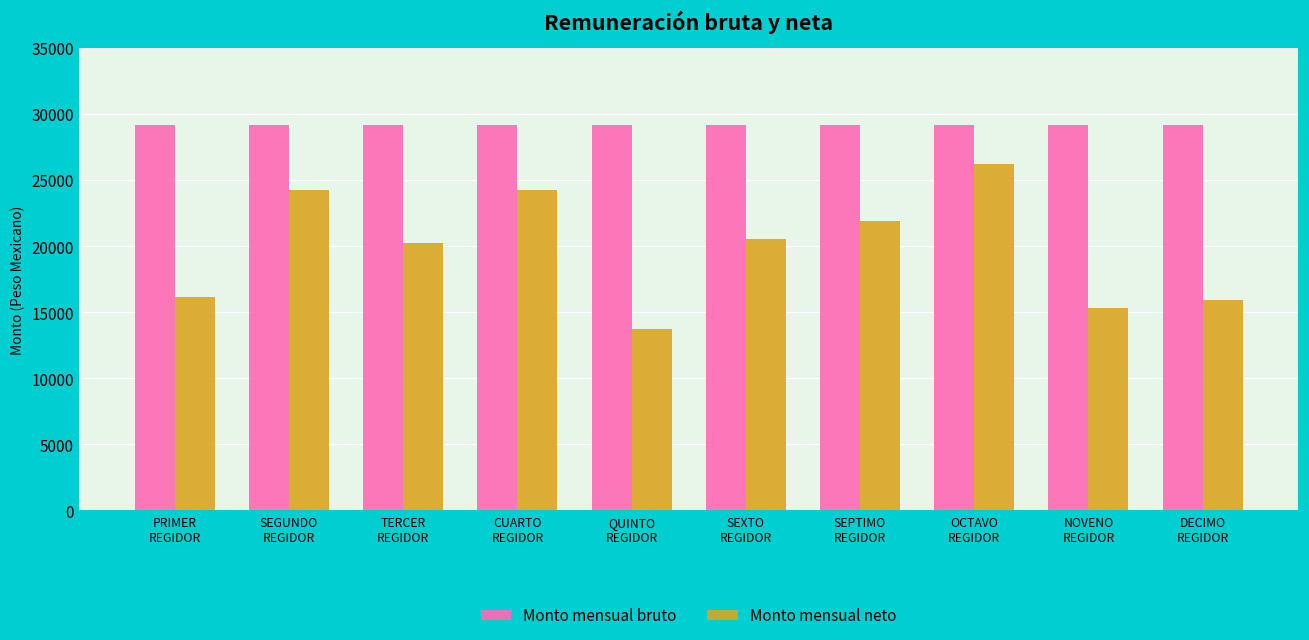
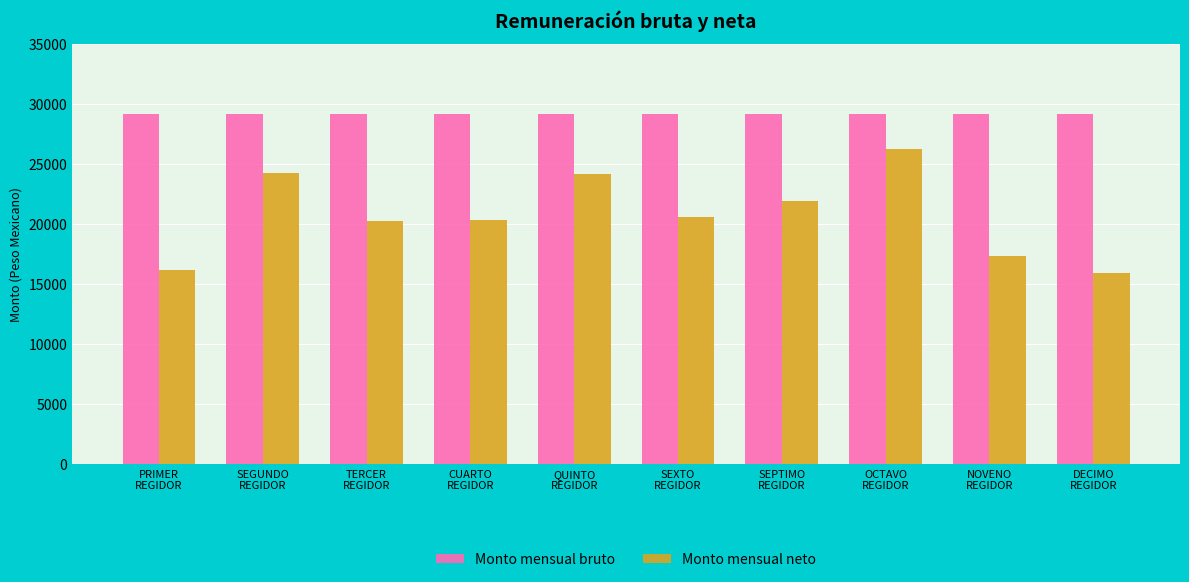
Monto mensual neto, CUARTO REGIDOR: 24200 -> 20400
Monto mensual neto, QUINTO REGIDOR: 13700 -> 24200
Monto mensual neto, NOVENO REGIDOR: 15300 -> 17300
